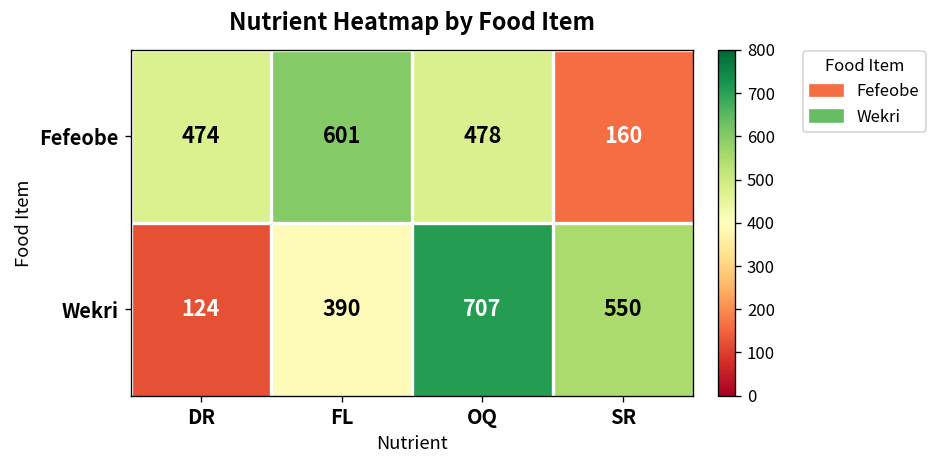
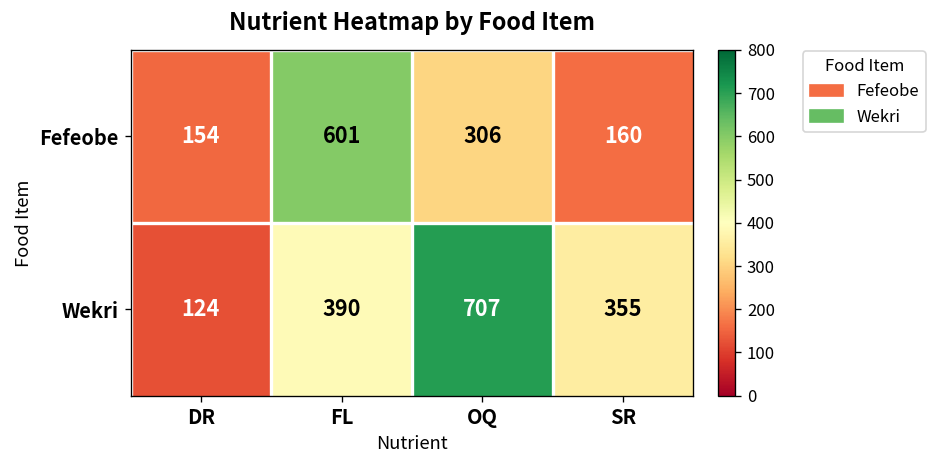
Fefeobe, DR: 474 -> 154
Fefeobe, OQ: 478 -> 306
Wekri, SR: 550 -> 355
